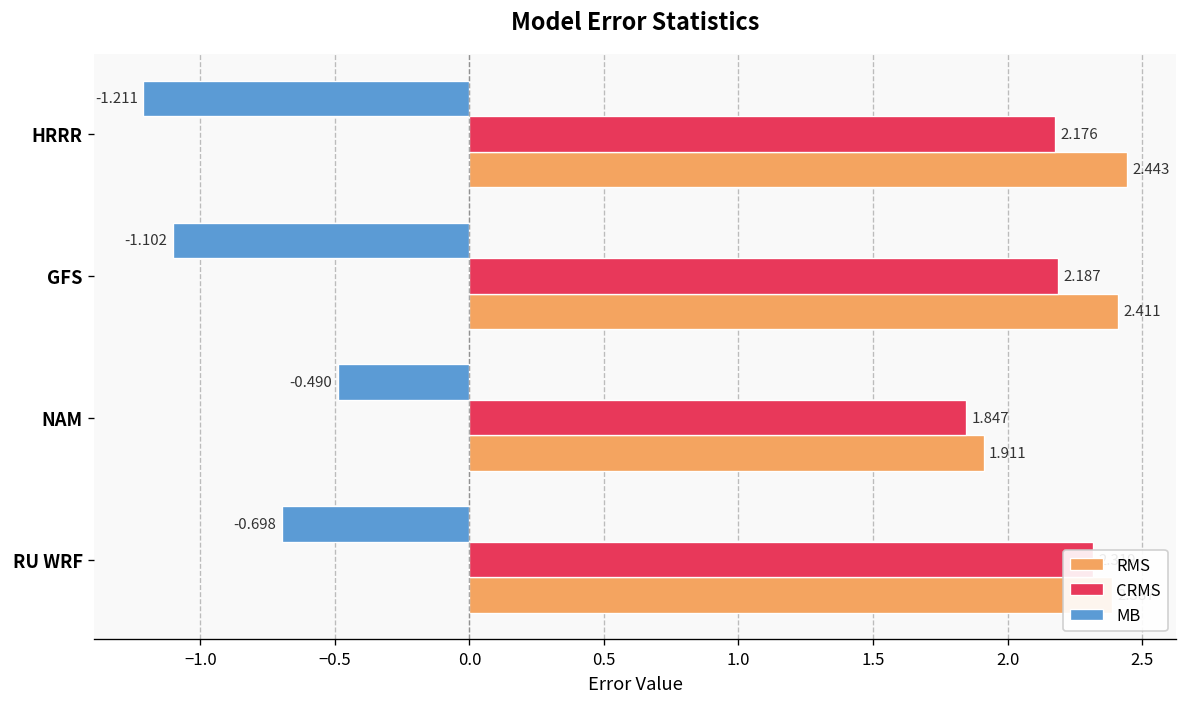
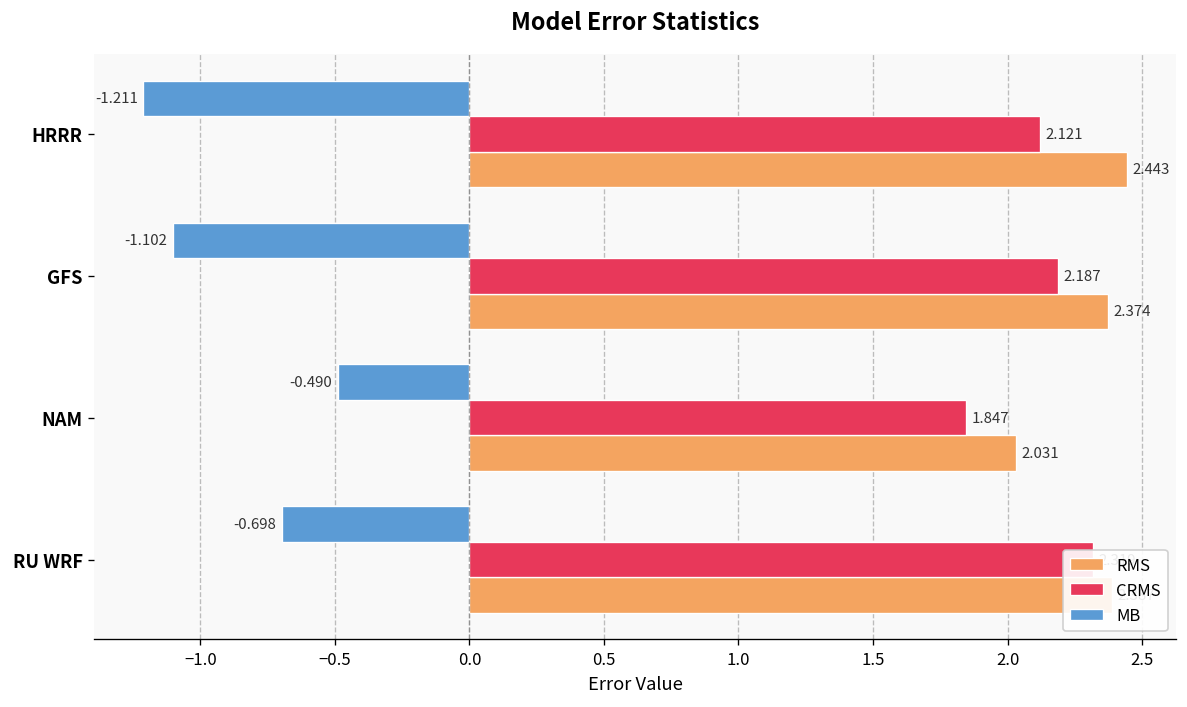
CRMS, HRRR: 2.176 -> 2.121
RMS, GFS: 2.411 -> 2.374
RMS, NAM: 1.911 -> 2.031
